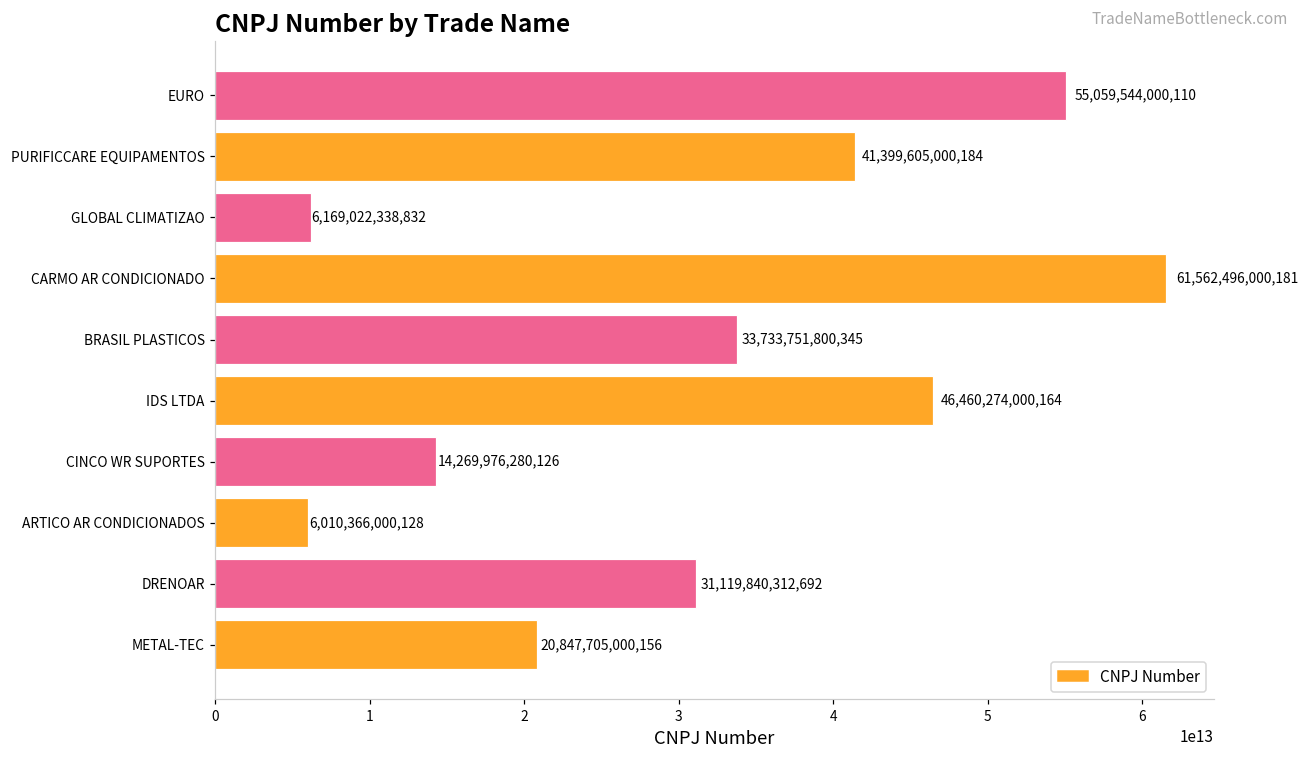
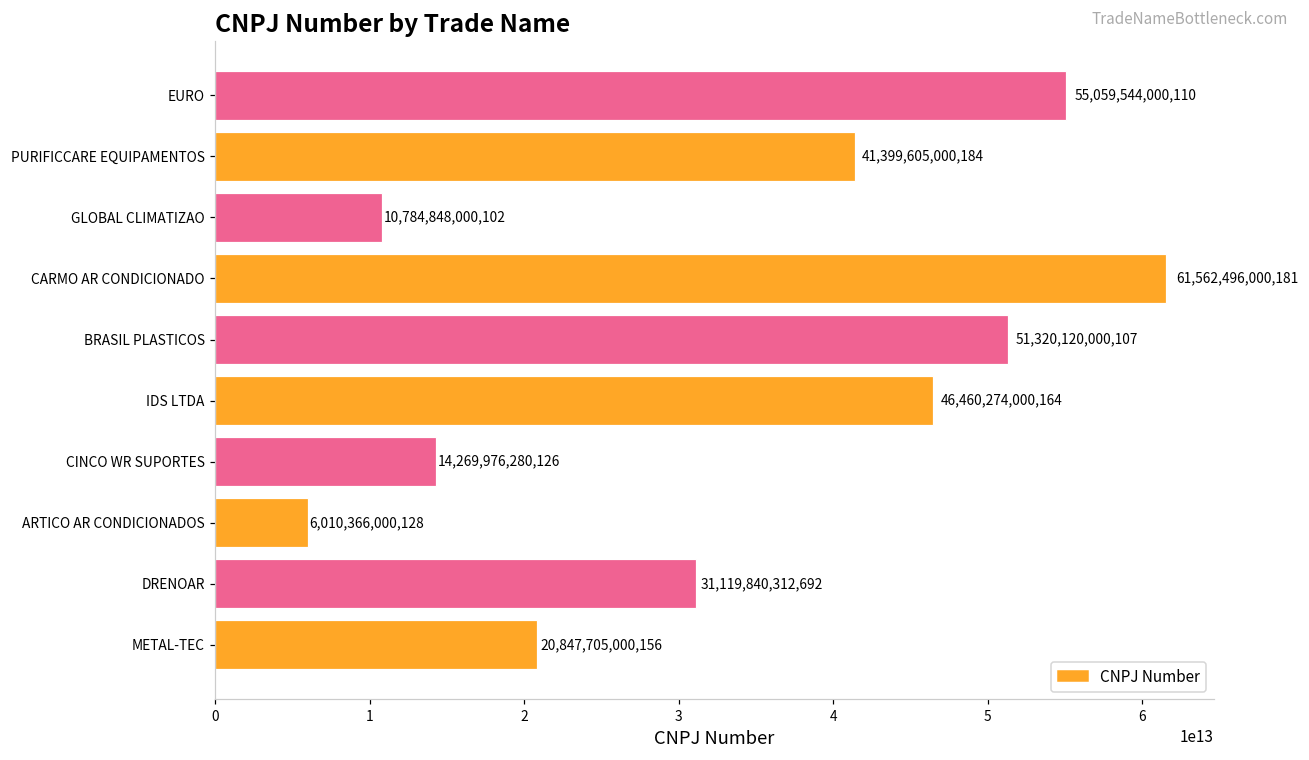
GLOBAL CLIMATIZAO: 6,169,022,338,832 -> 10,784,848,000,102
BRASIL PLASTICOS: 33,733,751,800,345 -> 51,320,120,000,107
